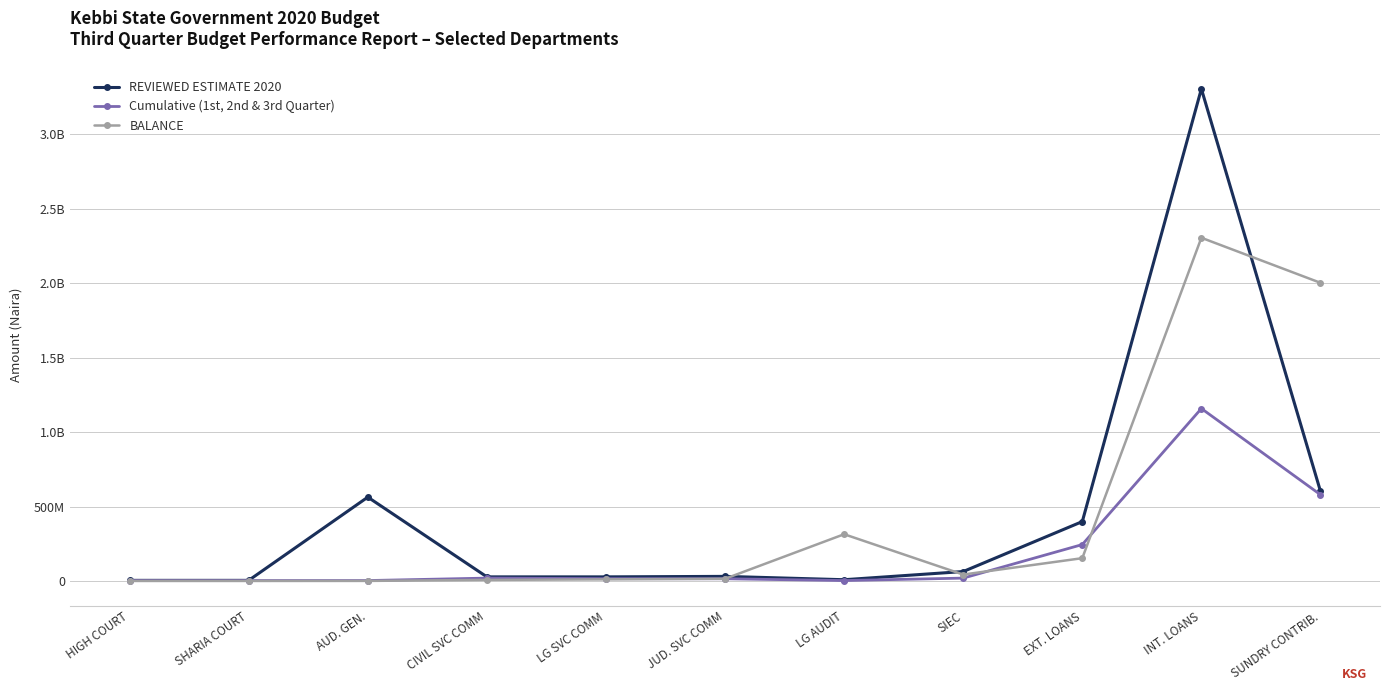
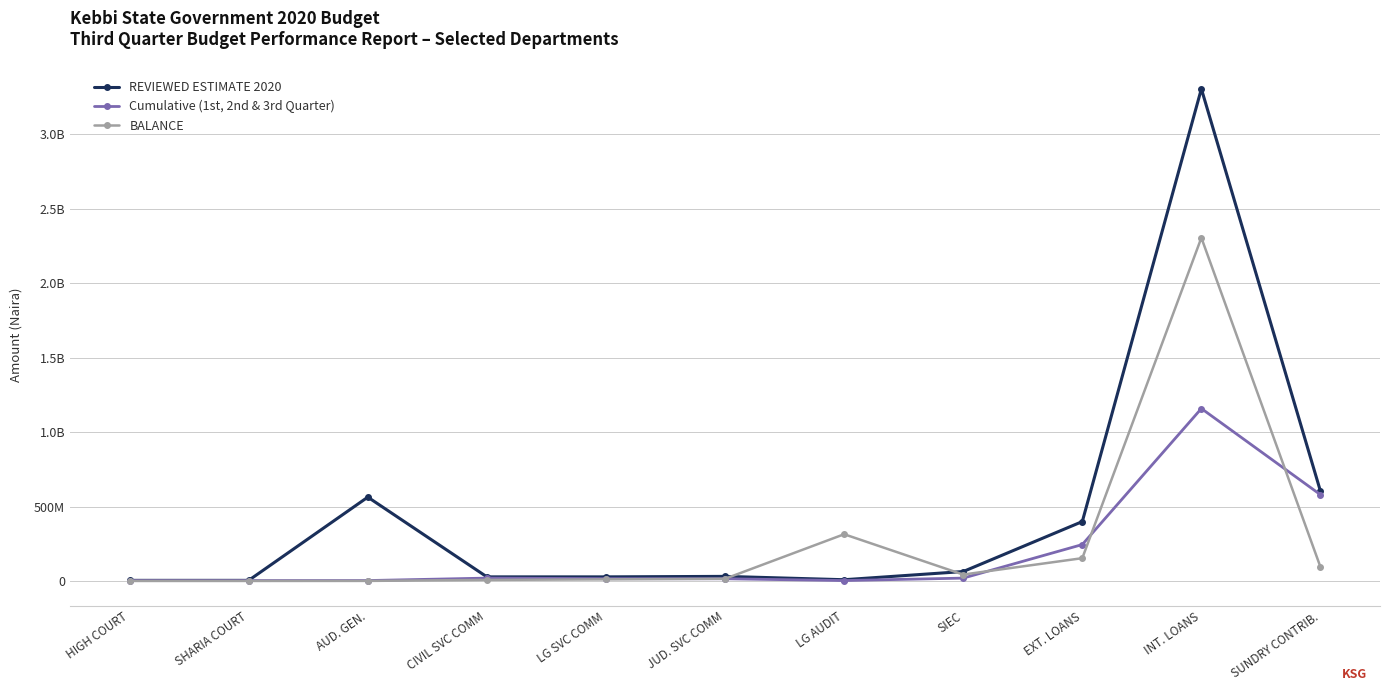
BALANCE, SUNDRY CONTRIB.: 2000000000 -> 100000000
